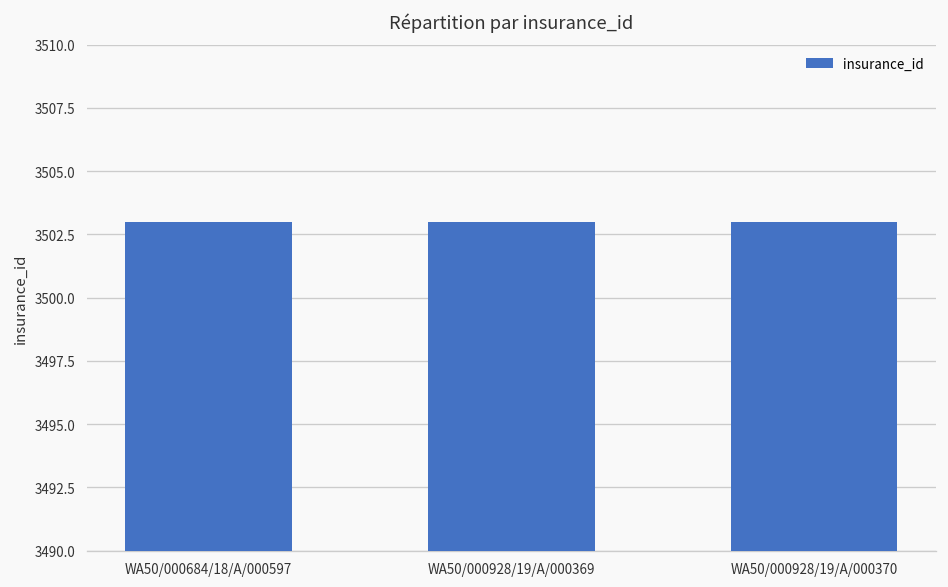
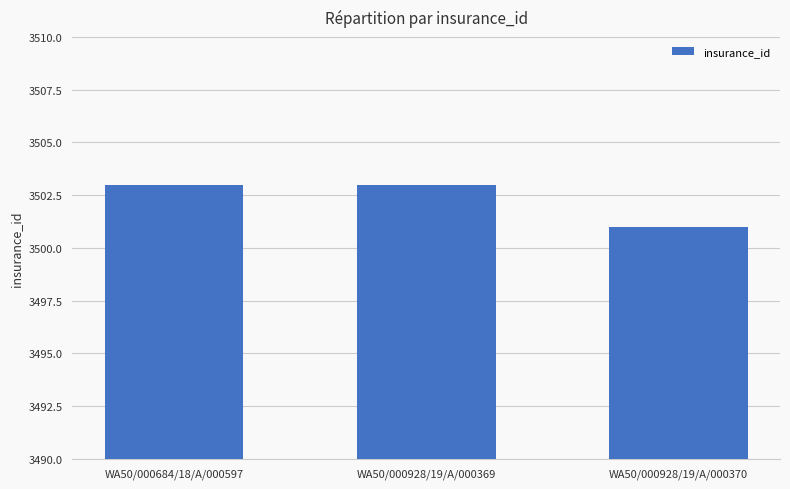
WA50/000928/19/A/000370: 3503 -> 3501
